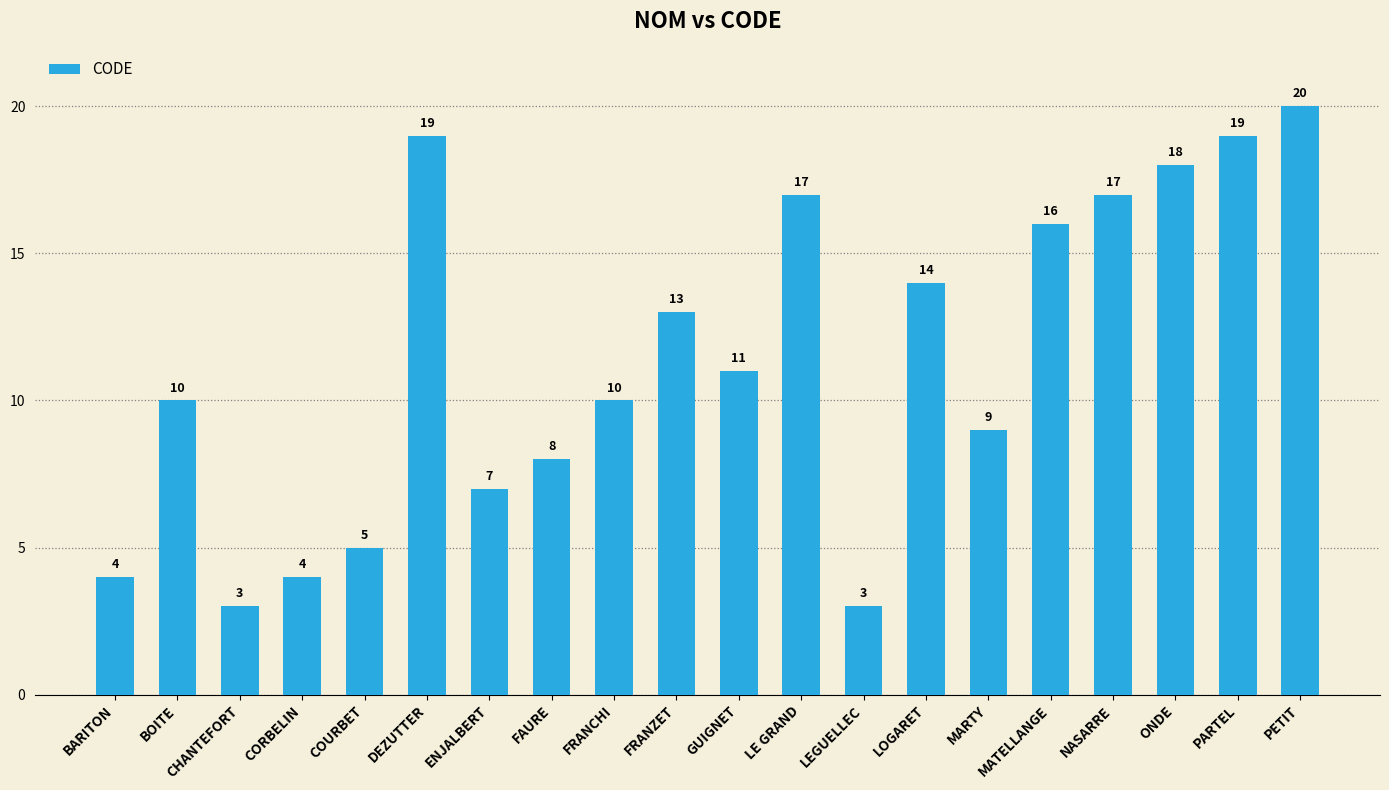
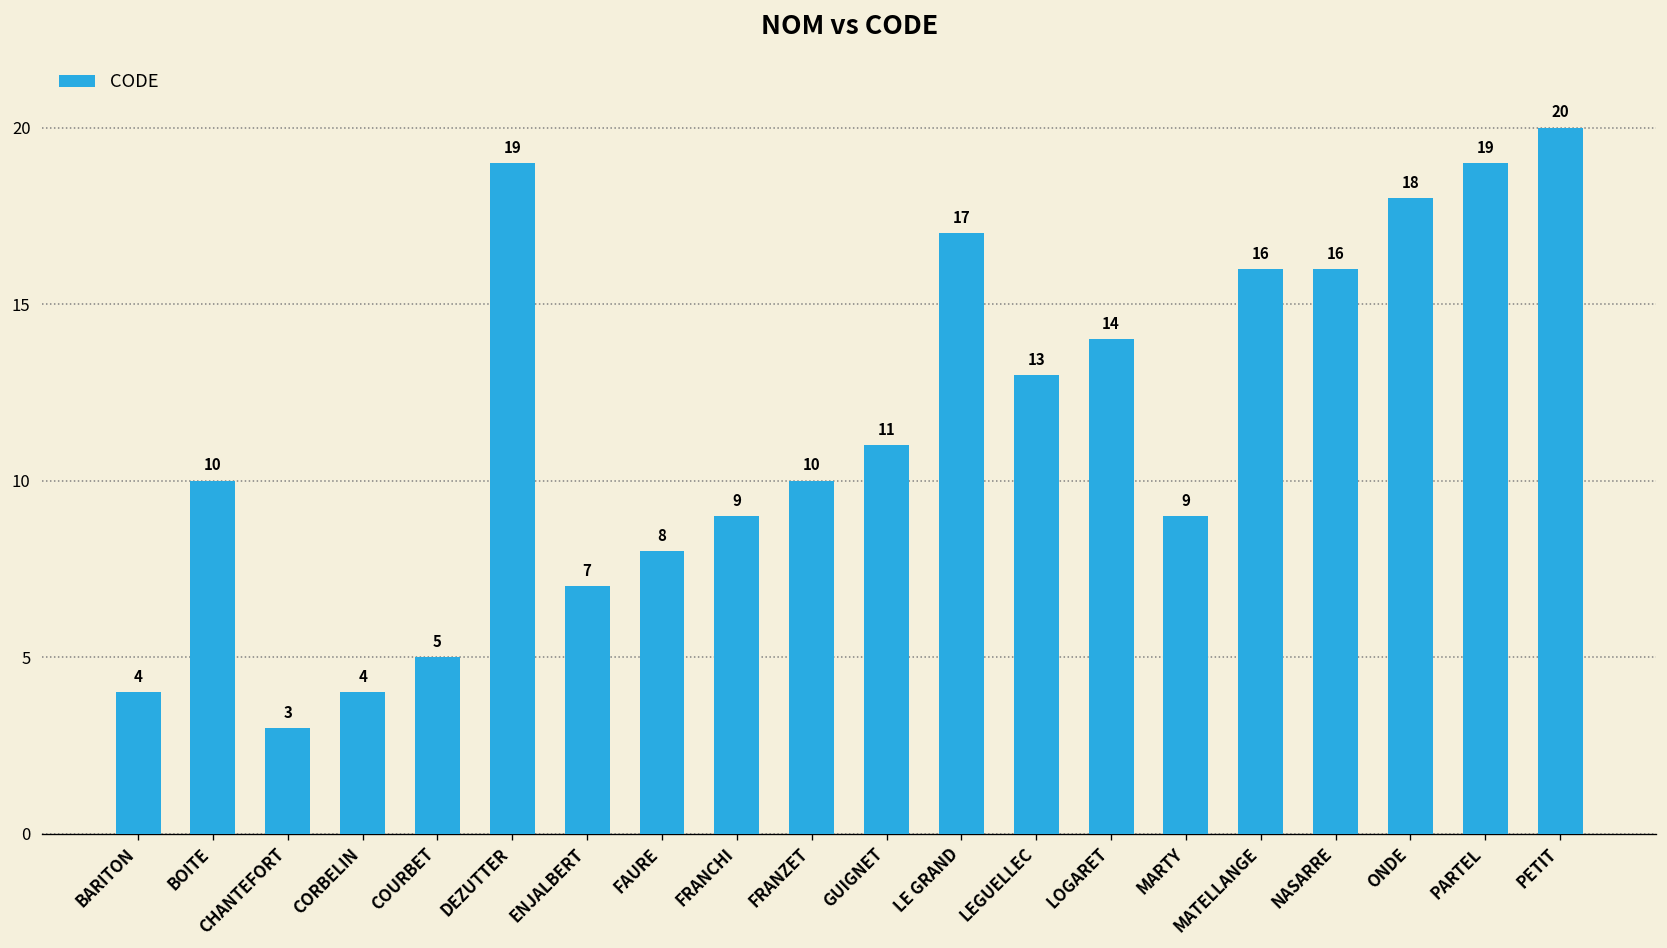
FRANCHI: 10 -> 9
FRANZET: 13 -> 10
LEGUELLEC: 3 -> 13
NASARRE: 17 -> 16
